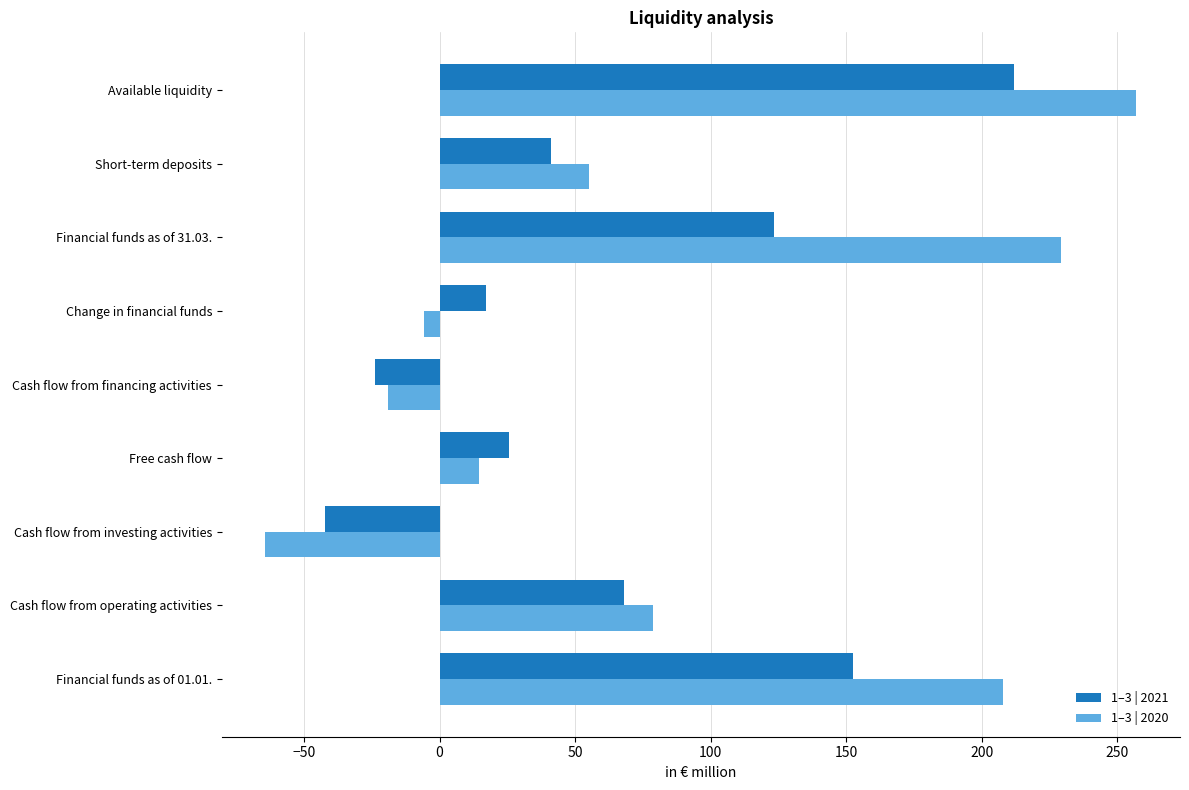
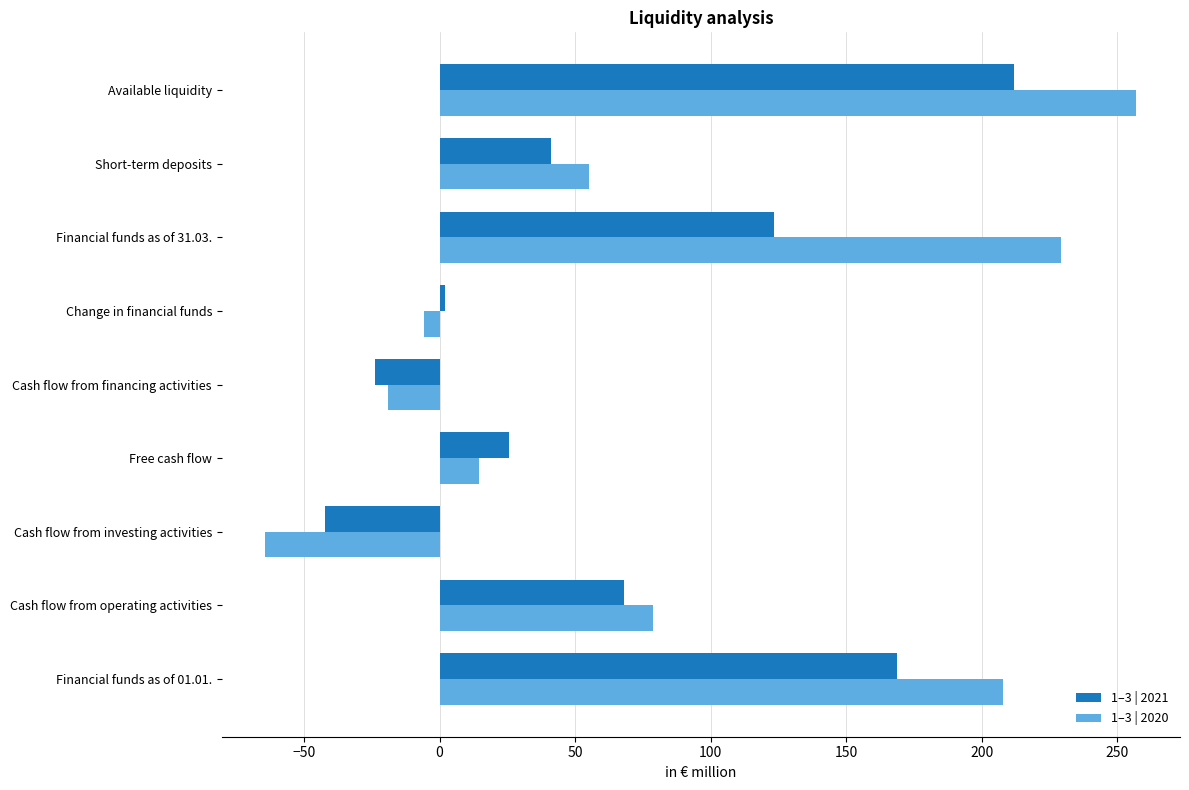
1–3 | 2021, Change in financial funds: 17 -> 2
1–3 | 2021, Financial funds as of 01.01.: 153 -> 169
